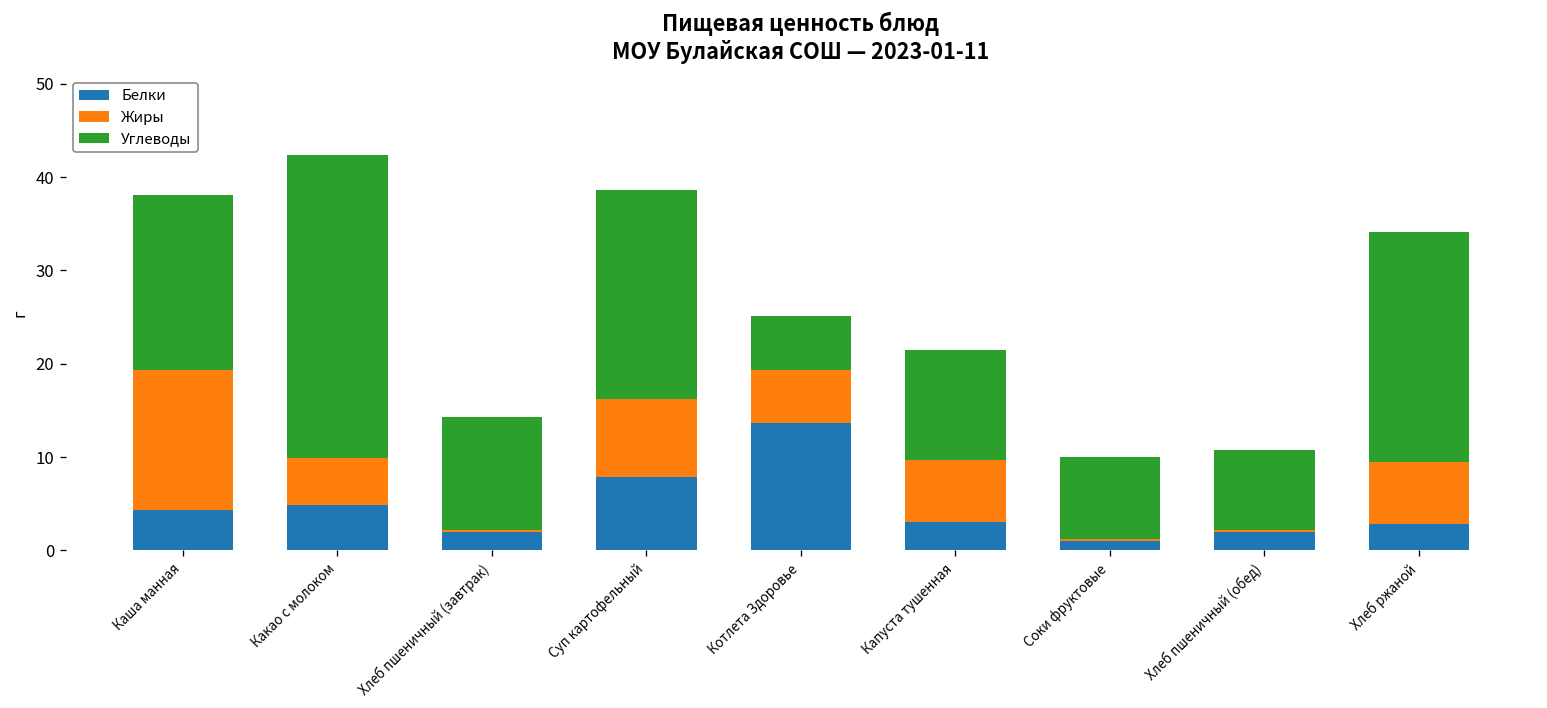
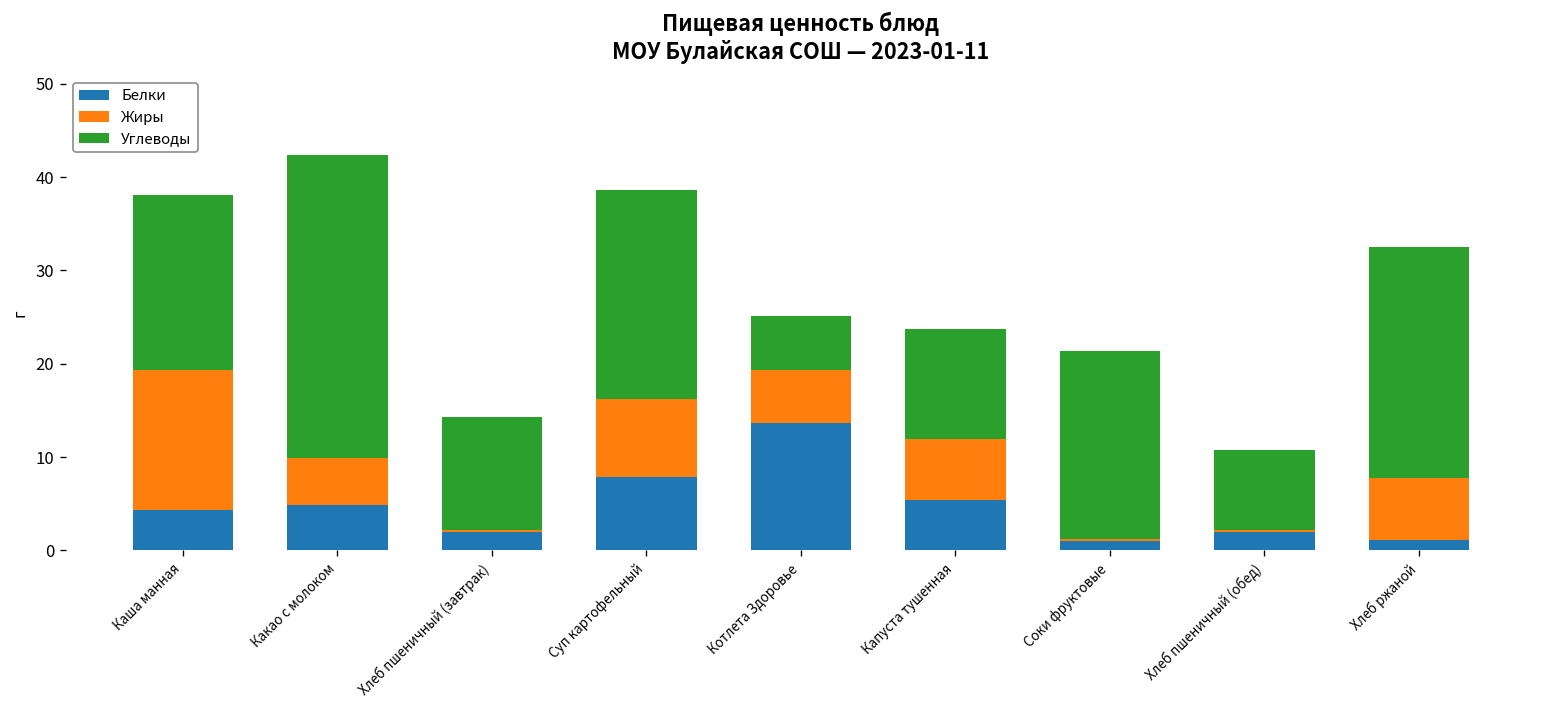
Белки, Капуста тушенная: 3 -> 5
Углеводы, Соки фруктовые: 9 -> 20
Белки, Хлеб ржаной: 3 -> 1
